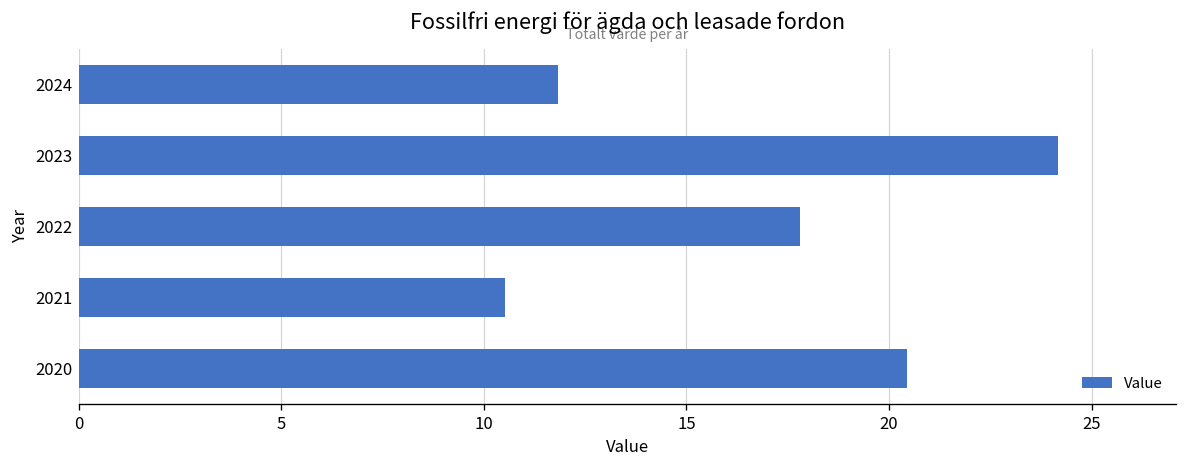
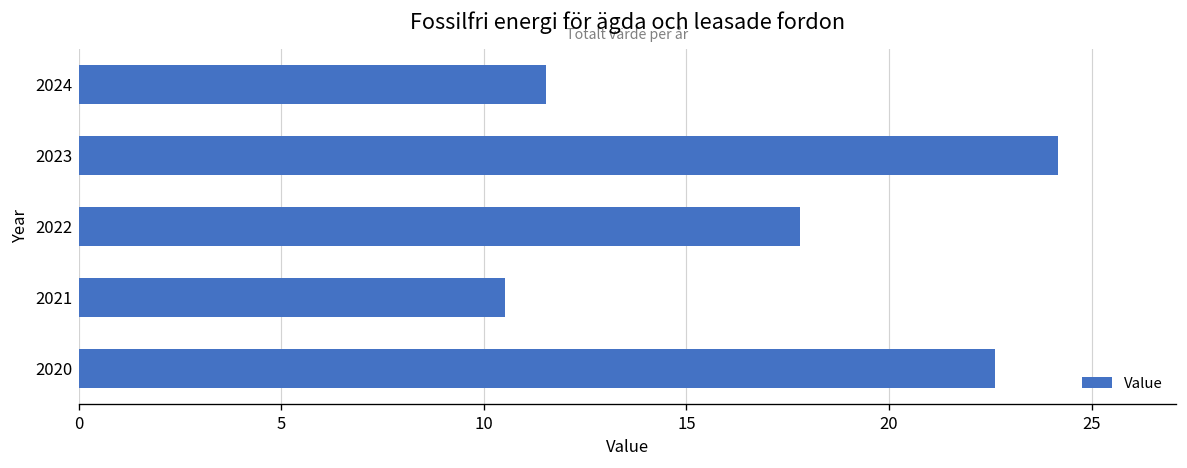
2024: 11.8 -> 11.5
2020: 20.4 -> 22.6
